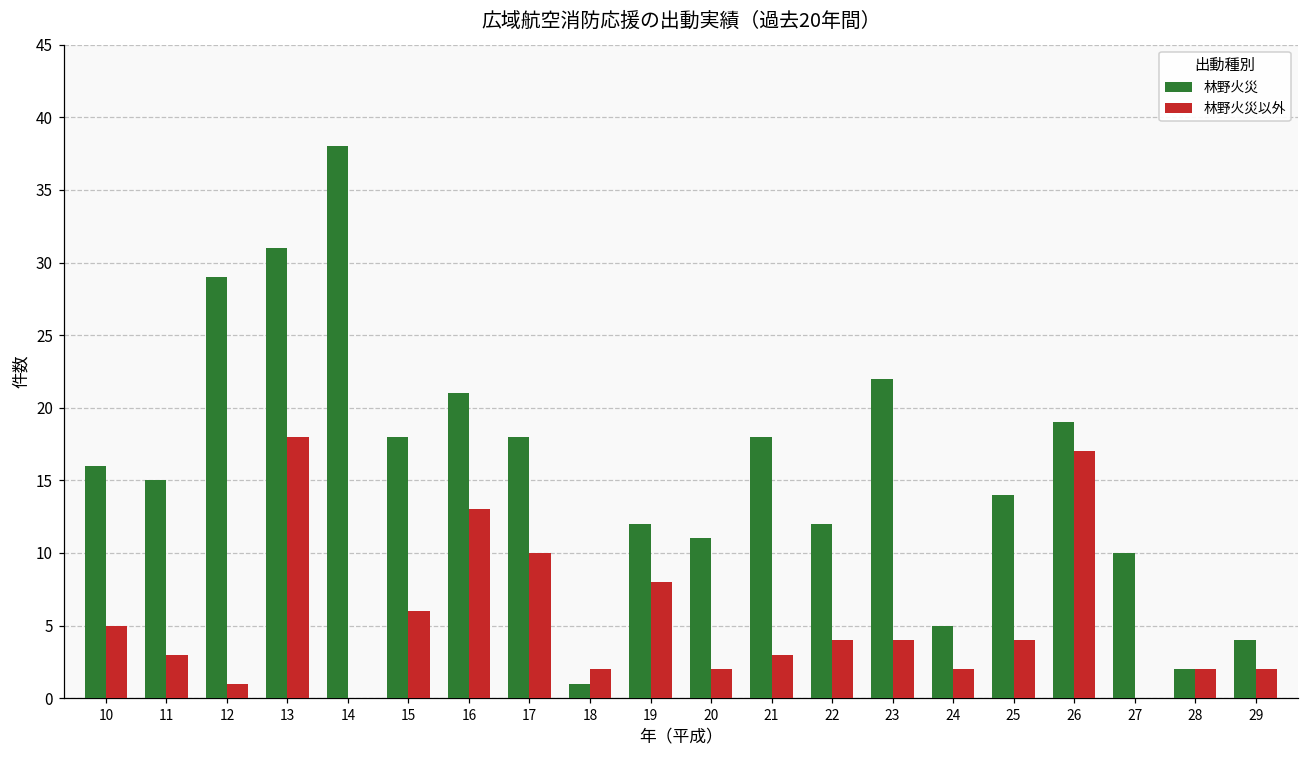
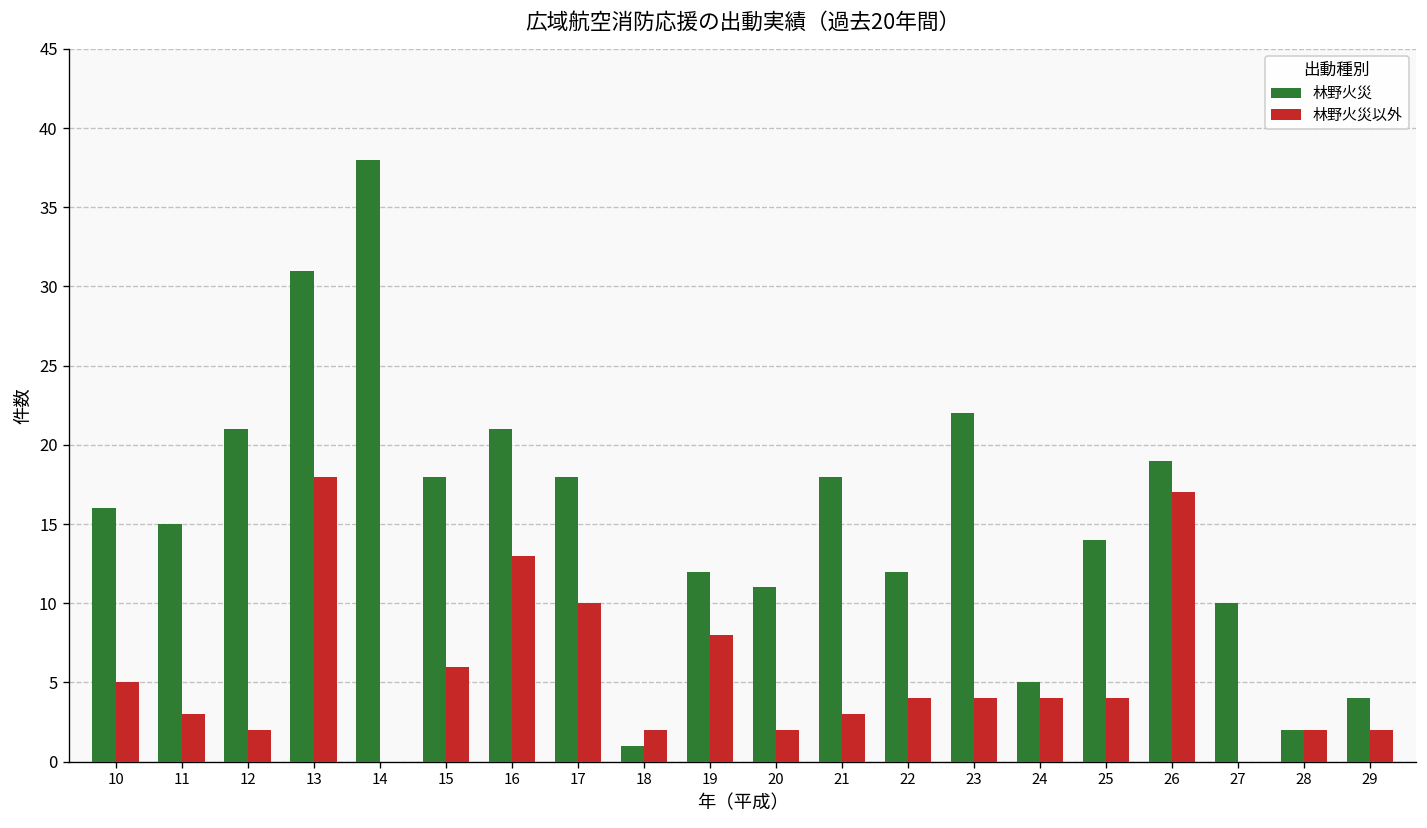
林野火災, 12: 29 -> 21
林野火災以外, 12: 1 -> 2
林野火災以外, 24: 2 -> 4
